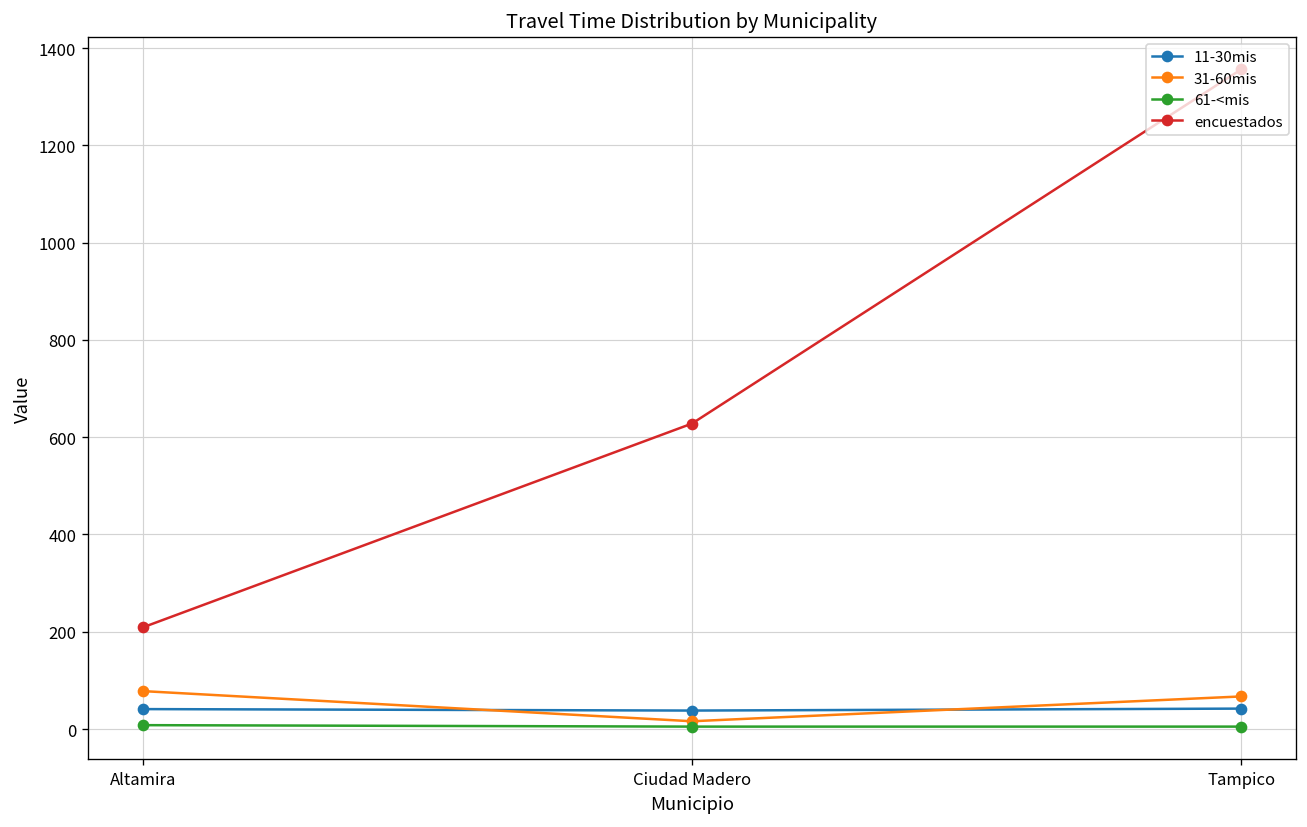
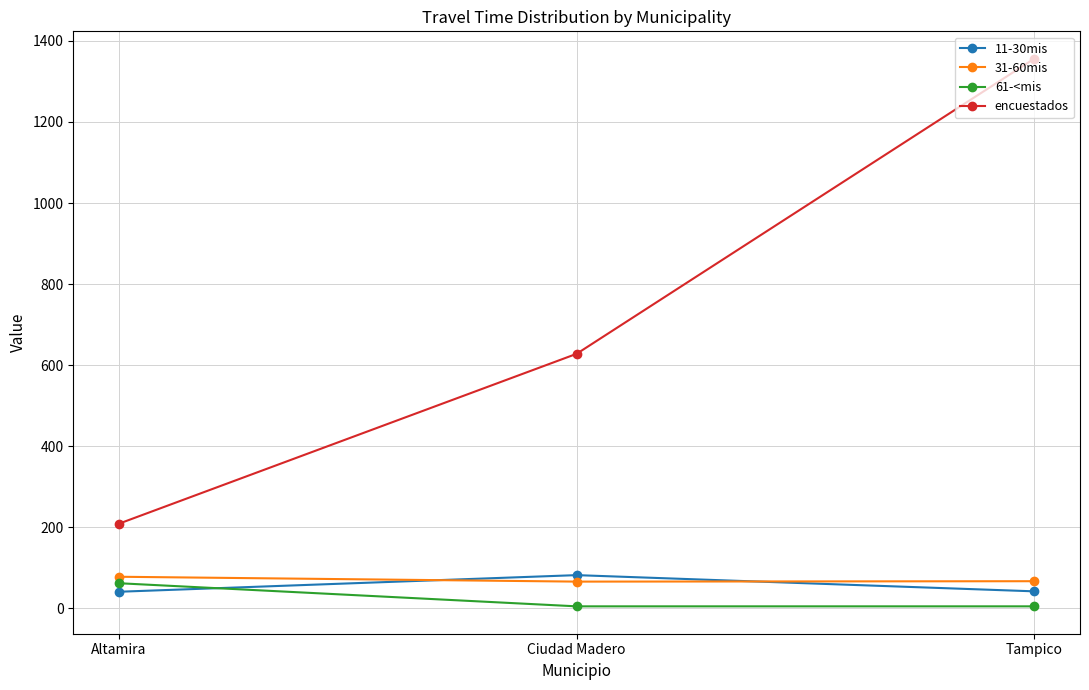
61-<mis, Altamira: 10 -> 60
11-30mis, Ciudad Madero: 40 -> 80
31-60mis, Ciudad Madero: 20 -> 70
